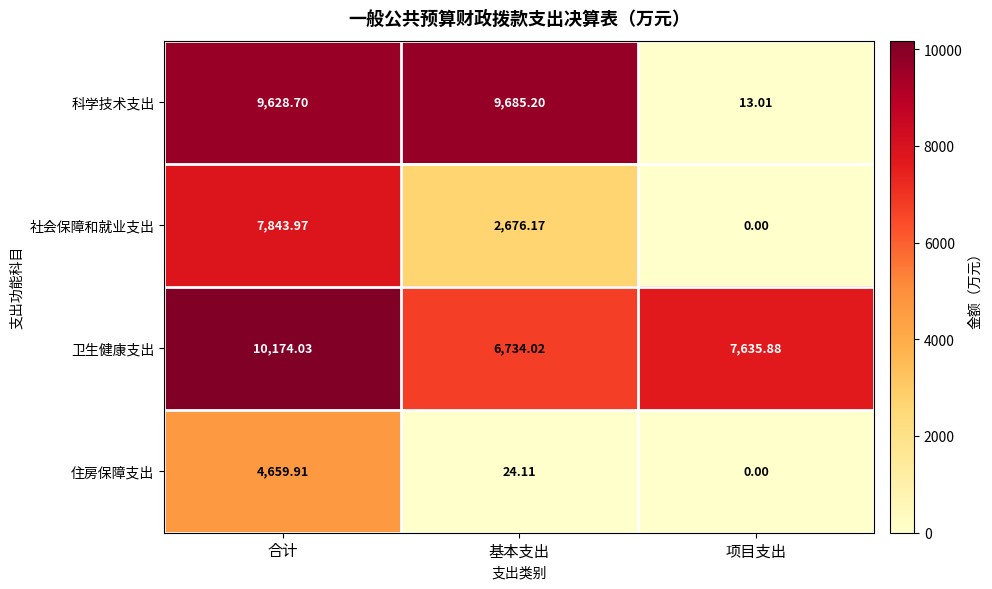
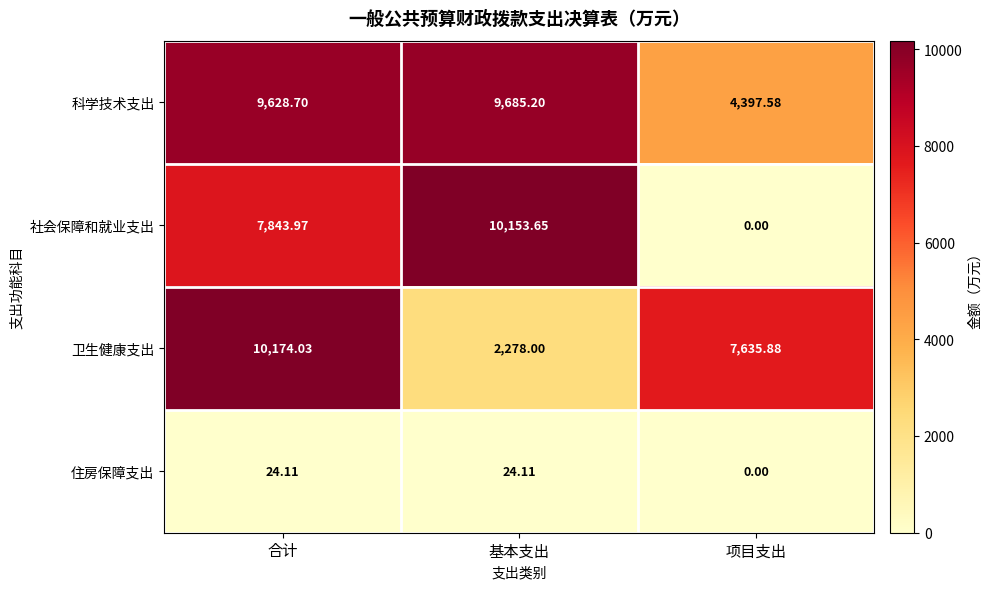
科学技术支出, 项目支出: 13.01 -> 4,397.58
社会保障和就业支出, 基本支出: 2,676.17 -> 10,153.65
卫生健康支出, 基本支出: 6,734.02 -> 2,278.00
住房保障支出, 合计: 4,659.91 -> 24.11
